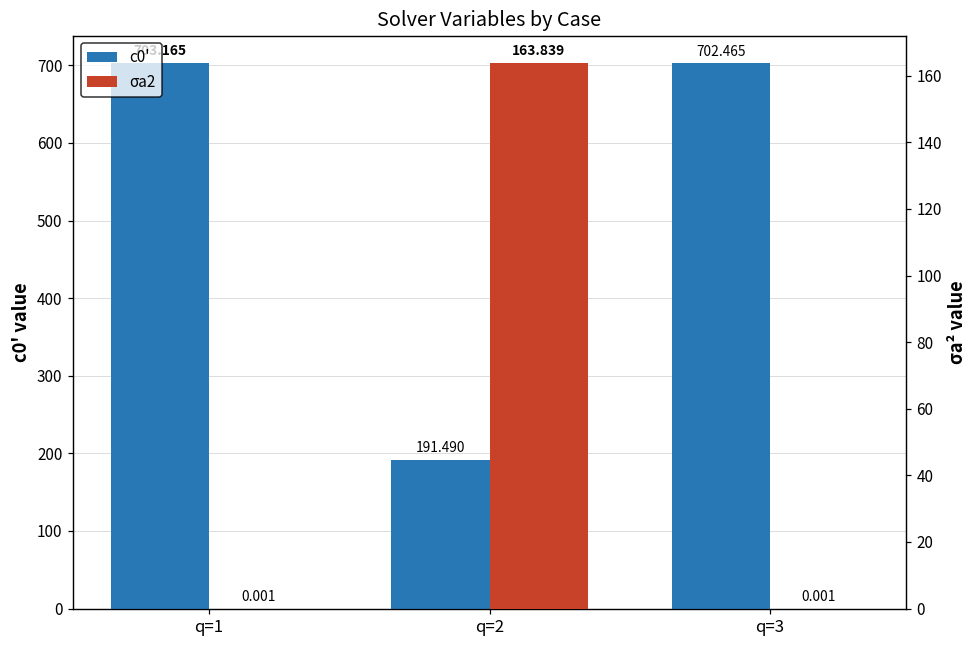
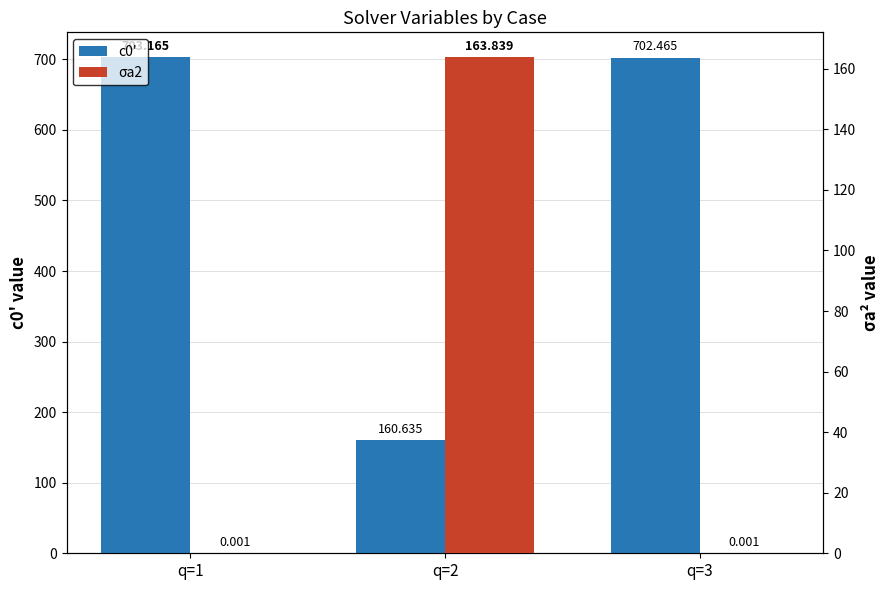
c0', q=2: 191.490 -> 160.635
